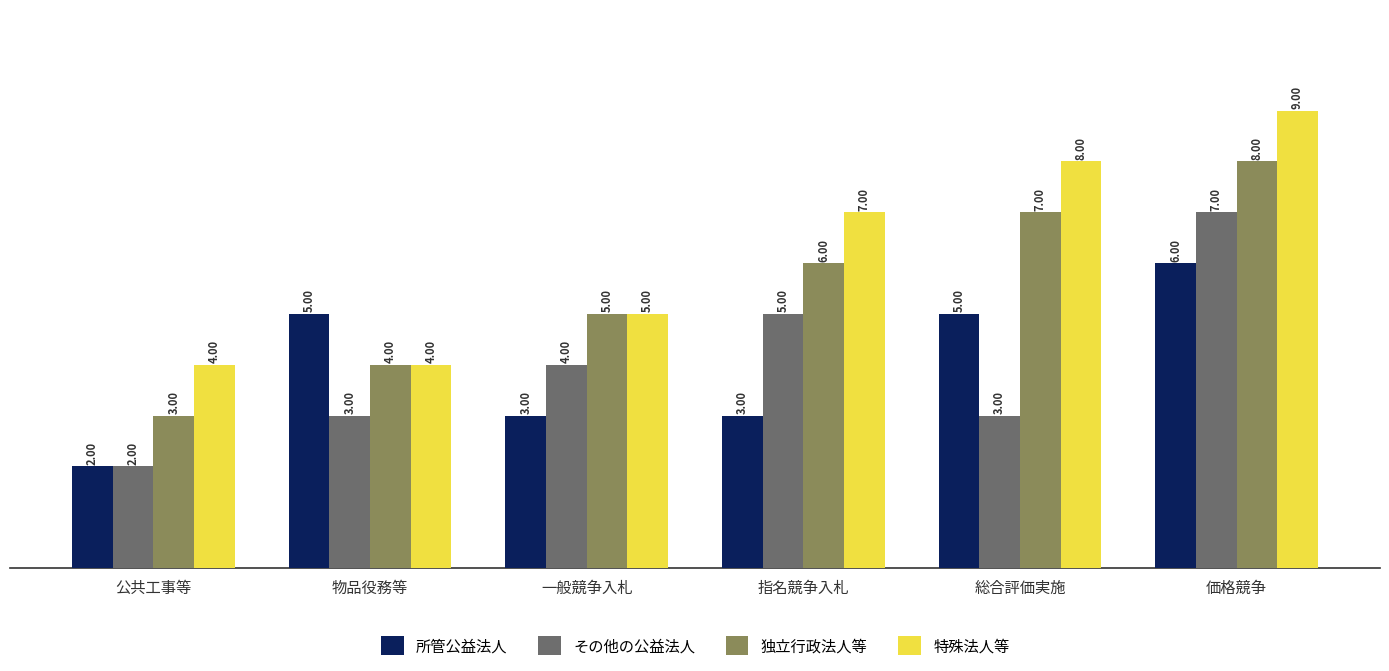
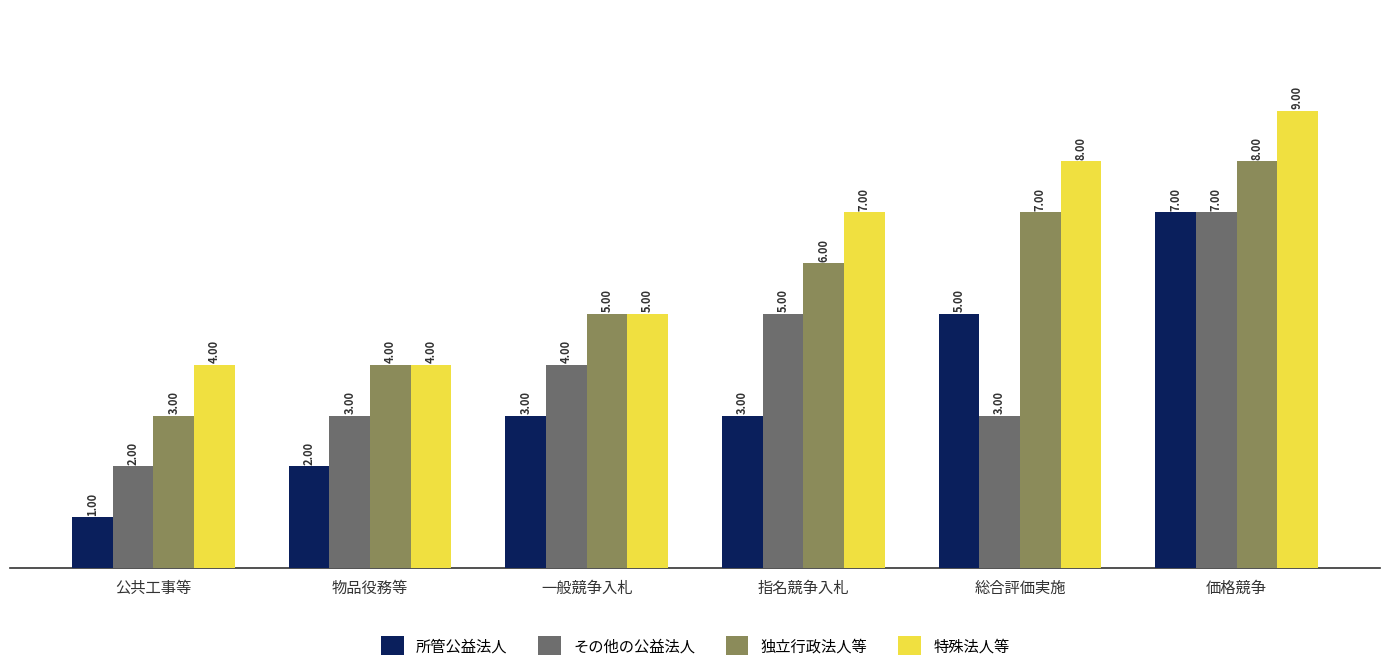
所管公益法人, 公共工事等: 2.00 -> 1.00
所管公益法人, 物品役務等: 5.00 -> 2.00
所管公益法人, 価格競争: 6.00 -> 7.00
